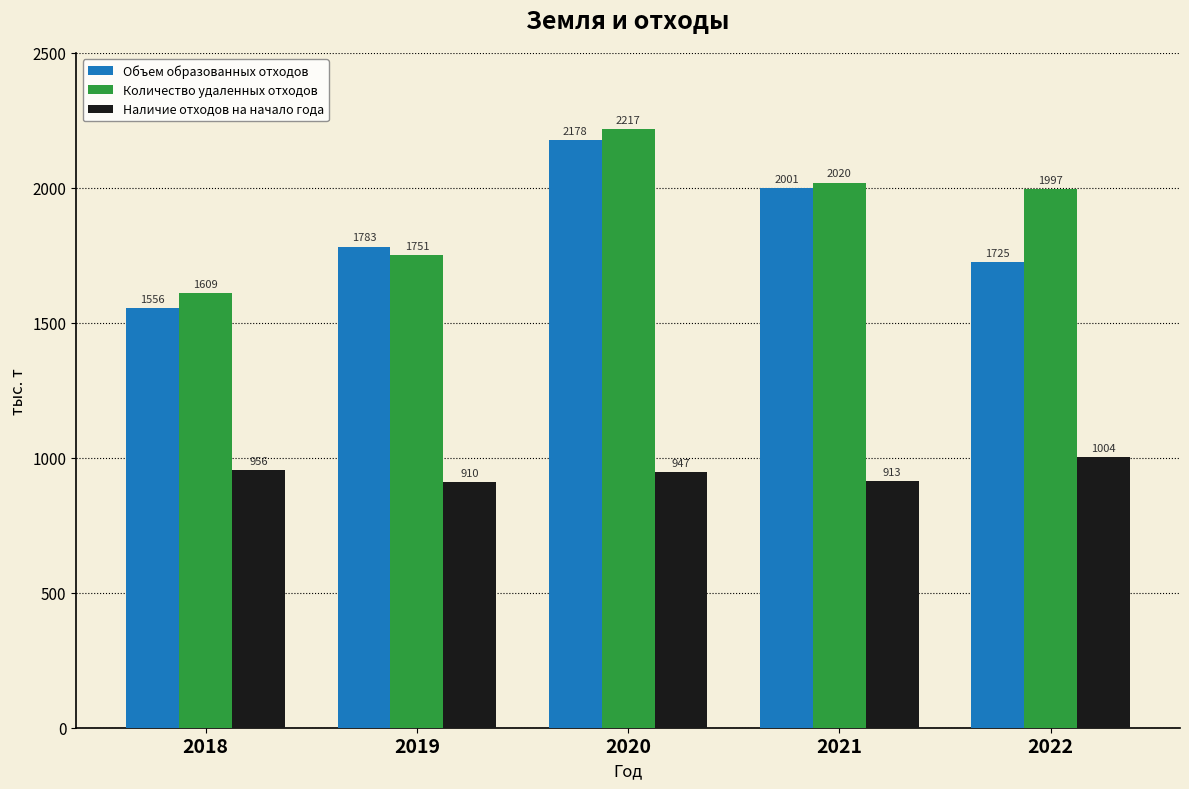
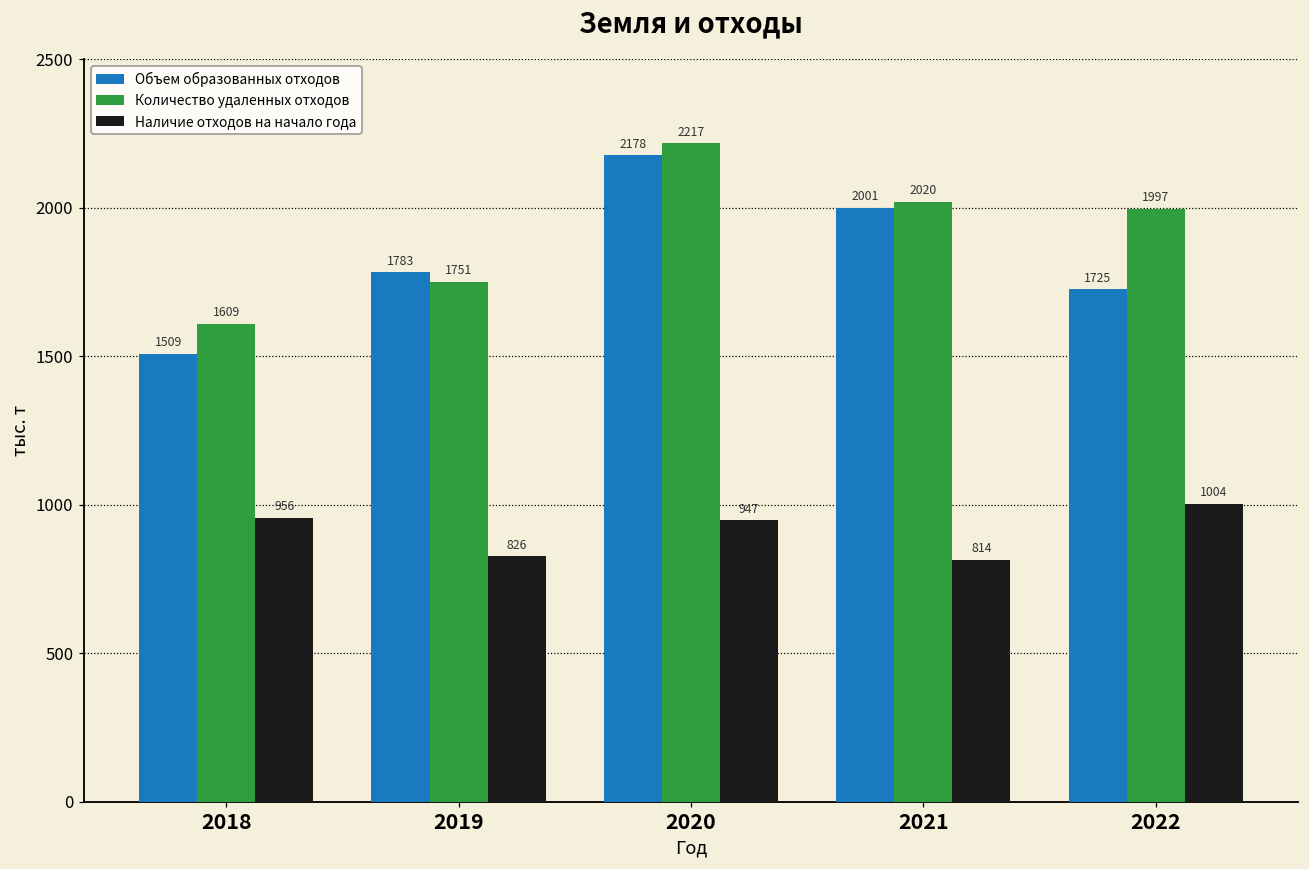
Объем образованных отходов, 2018: 1556 -> 1509
Наличие отходов на начало года, 2019: 910 -> 826
Наличие отходов на начало года, 2021: 913 -> 814
